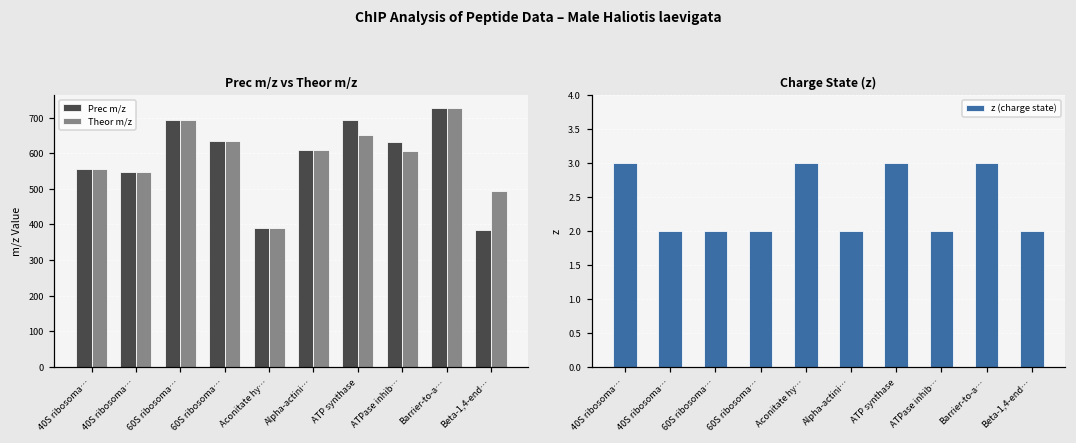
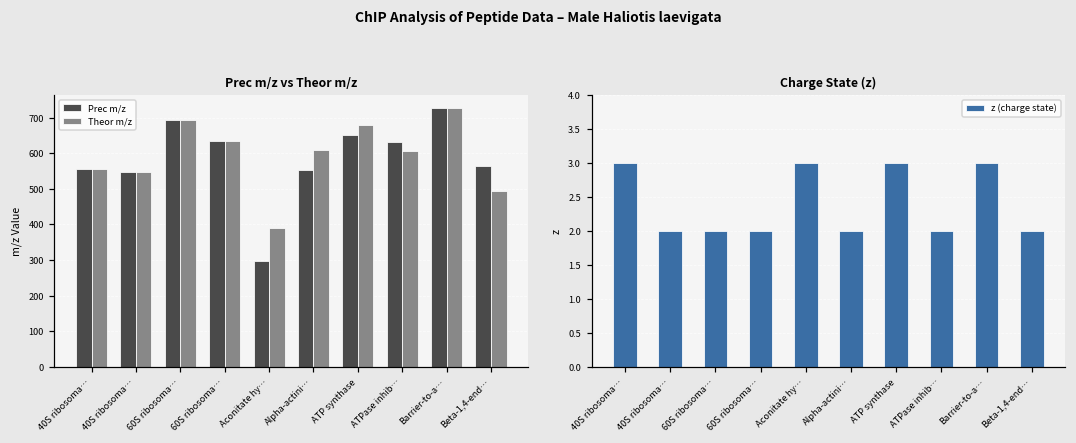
Prec m/z vs Theor m/z, Prec m/z, Aconitate hy…: 390 -> 300
Prec m/z vs Theor m/z, Prec m/z, Alpha-actini…: 610 -> 550
Prec m/z vs Theor m/z, Prec m/z, ATP synthase: 690 -> 650
Prec m/z vs Theor m/z, Theor m/z, ATP synthase: 650 -> 680
Prec m/z vs Theor m/z, Prec m/z, Beta-1,4-end…: 390 -> 560
